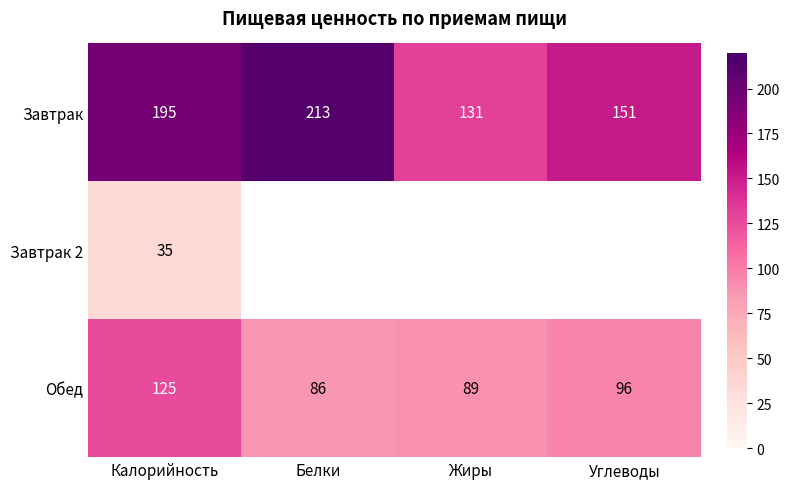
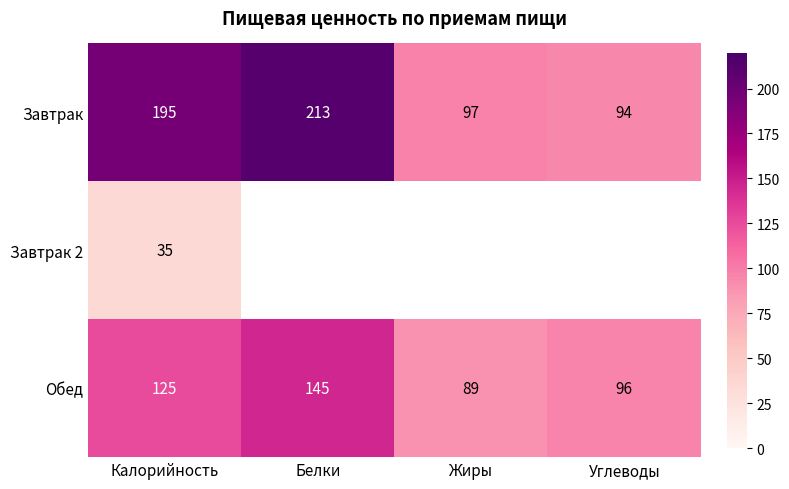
Завтрак, Жиры: 131 -> 97
Завтрак, Углеводы: 151 -> 94
Обед, Белки: 86 -> 145
